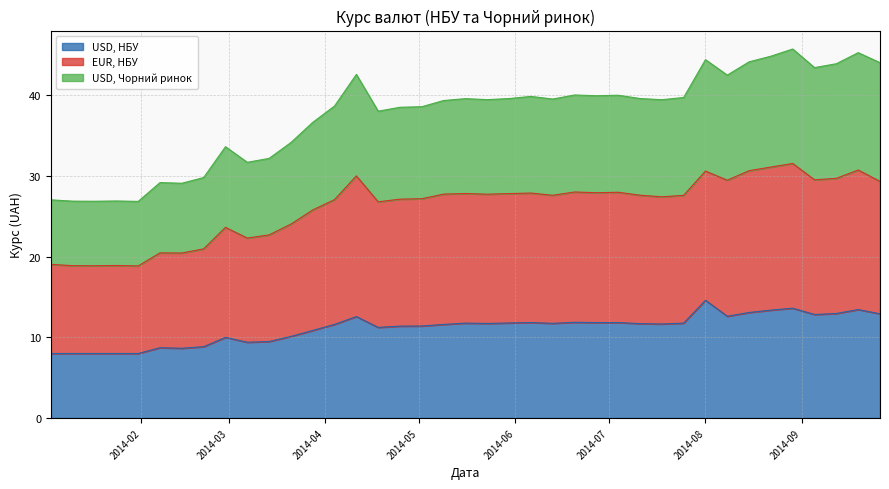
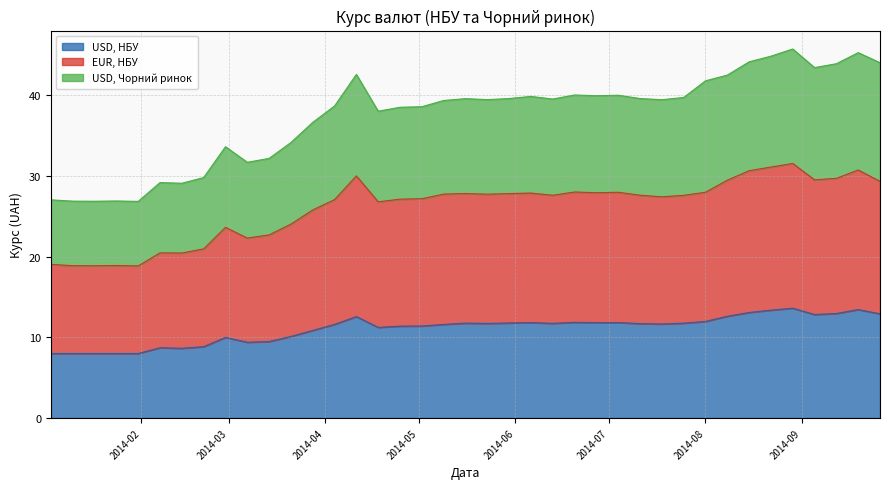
USD, НБУ, 2014-08: 15 -> 12
